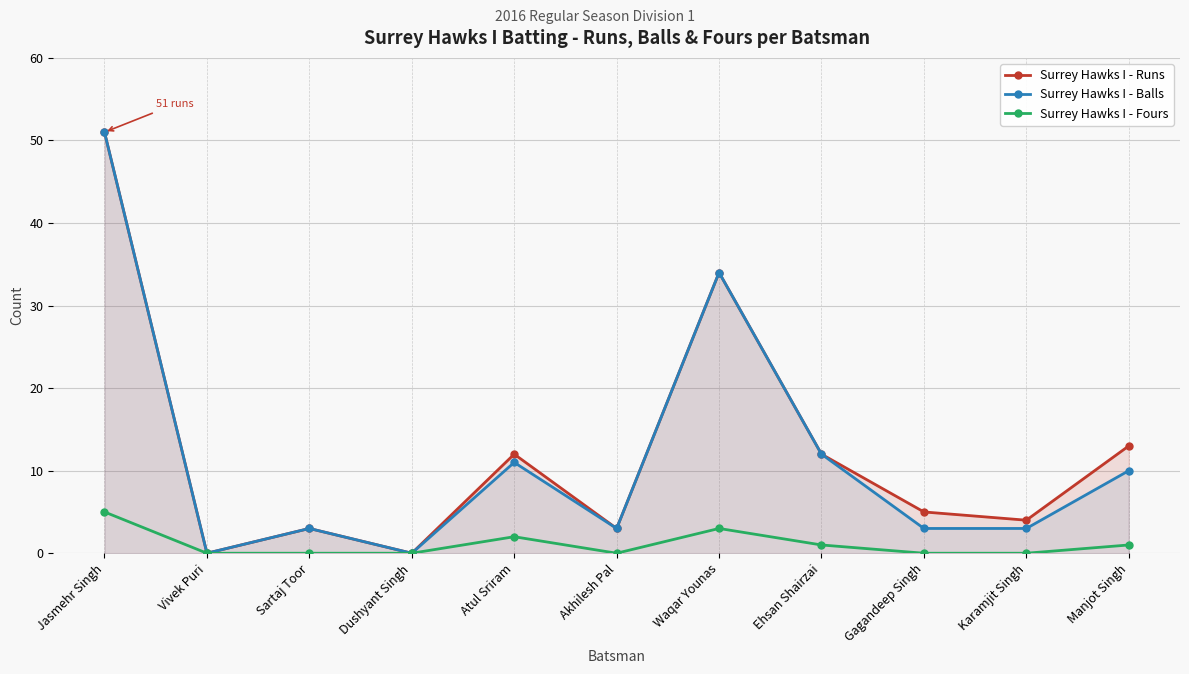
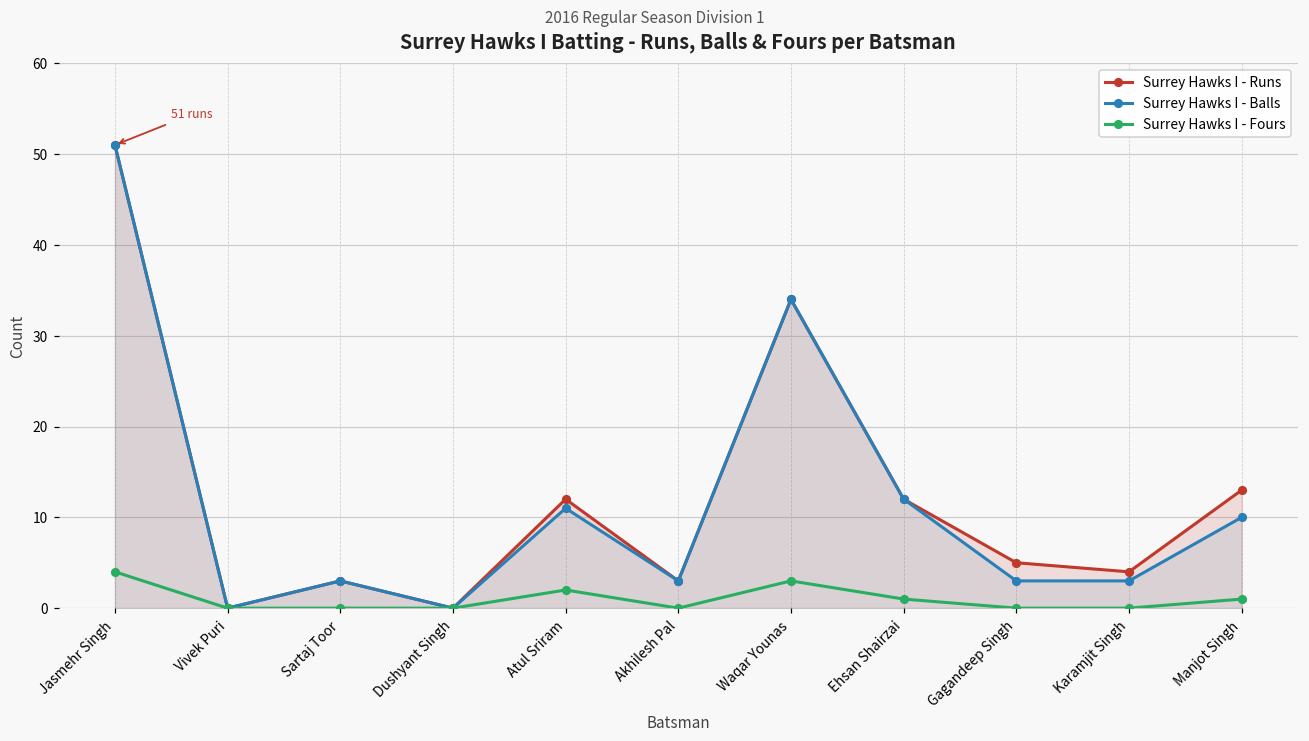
Surrey Hawks I - Fours, Jasmehr Singh: 5 -> 4
